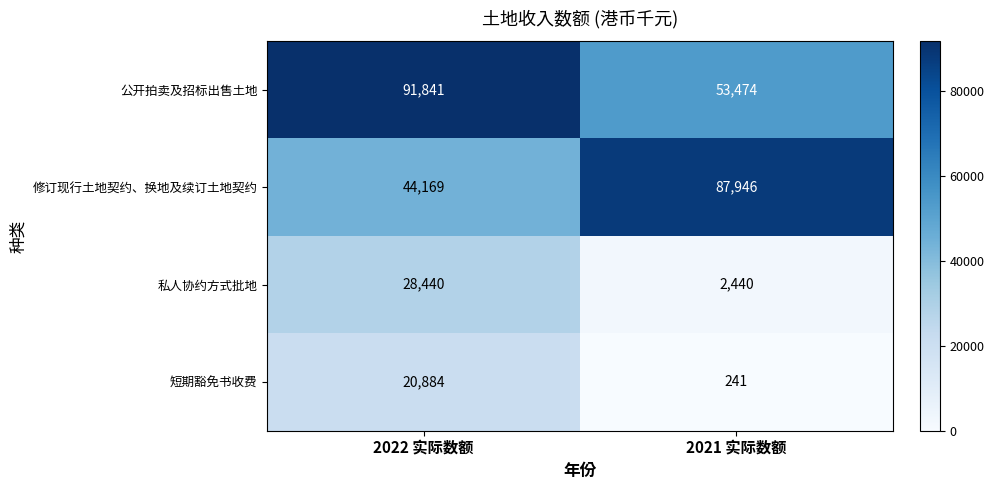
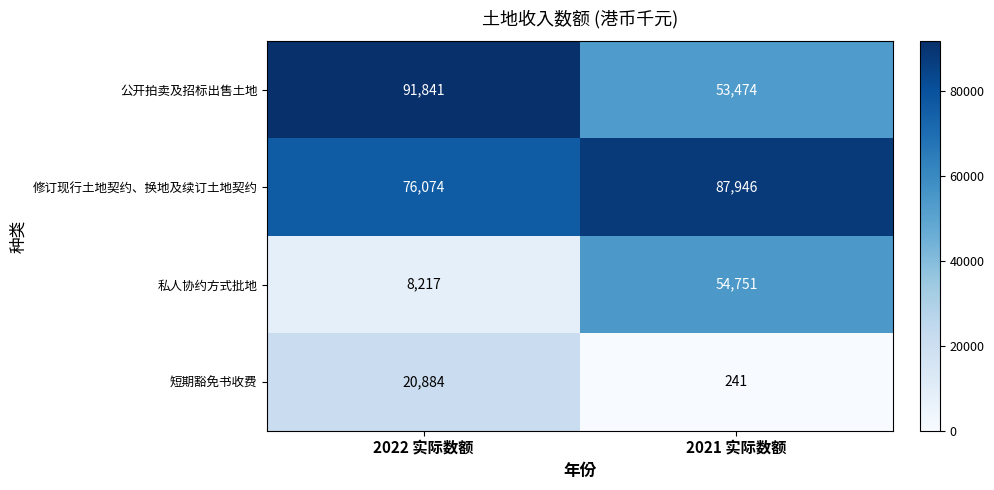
修订现行土地契约、换地及续订土地契约, 2022 实际数额: 44,169 -> 76,074
私人协约方式批地, 2022 实际数额: 28,440 -> 8,217
私人协约方式批地, 2021 实际数额: 2,440 -> 54,751
